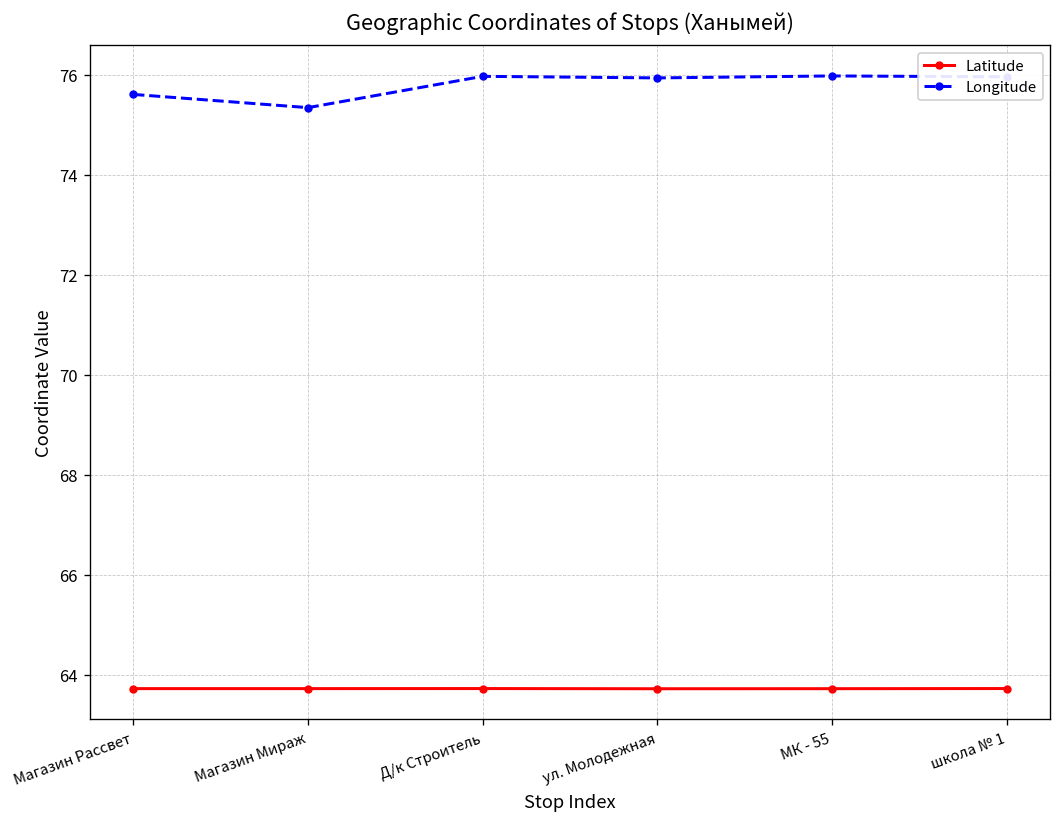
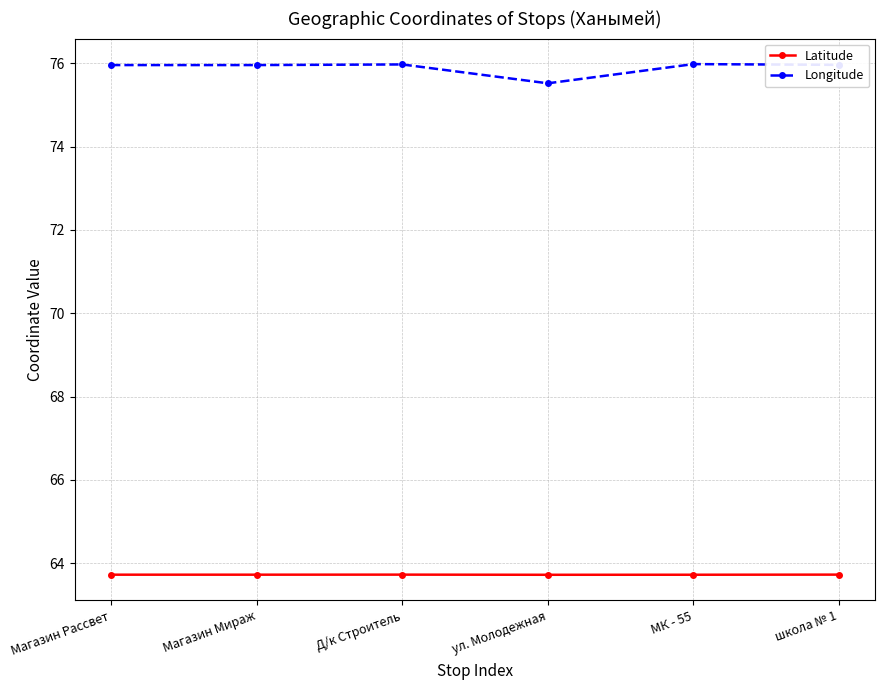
Longitude, Магазин Рассвет: 75.6 -> 76.0
Longitude, Магазин Мираж: 75.3 -> 76.0
Longitude, ул. Молодежная: 75.9 -> 75.5
